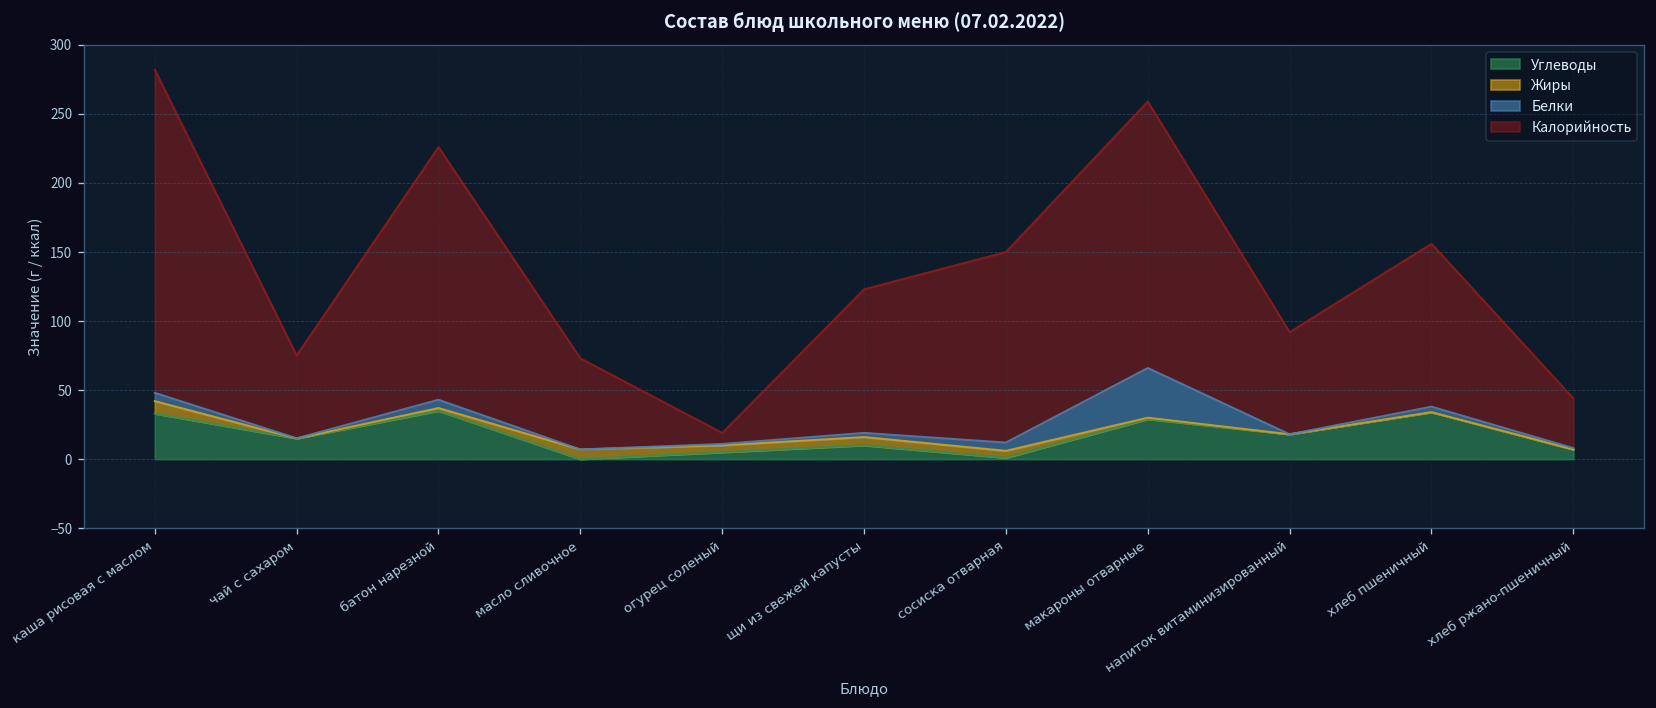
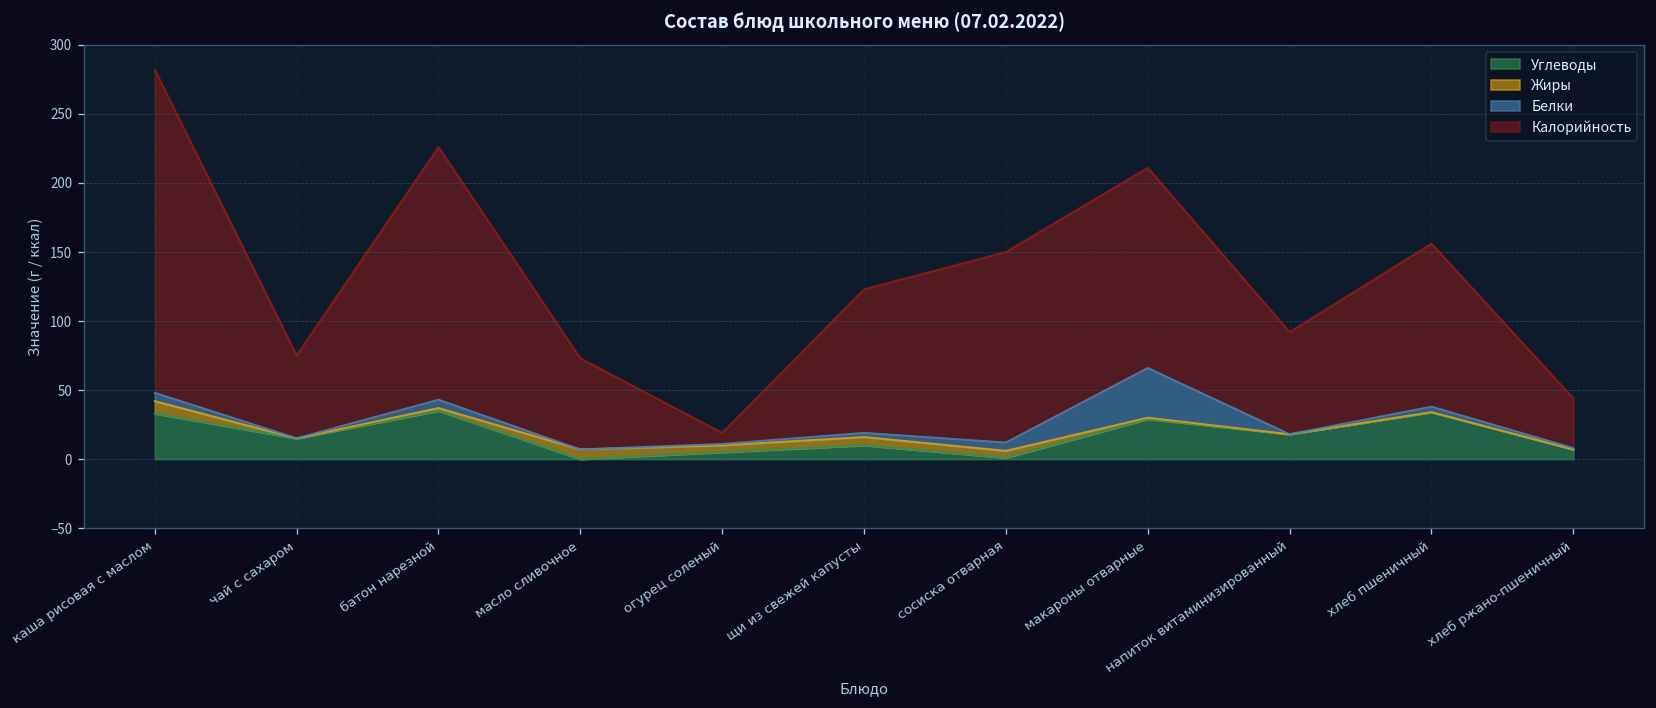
Калорийность, макароны отварные: 193 -> 145
